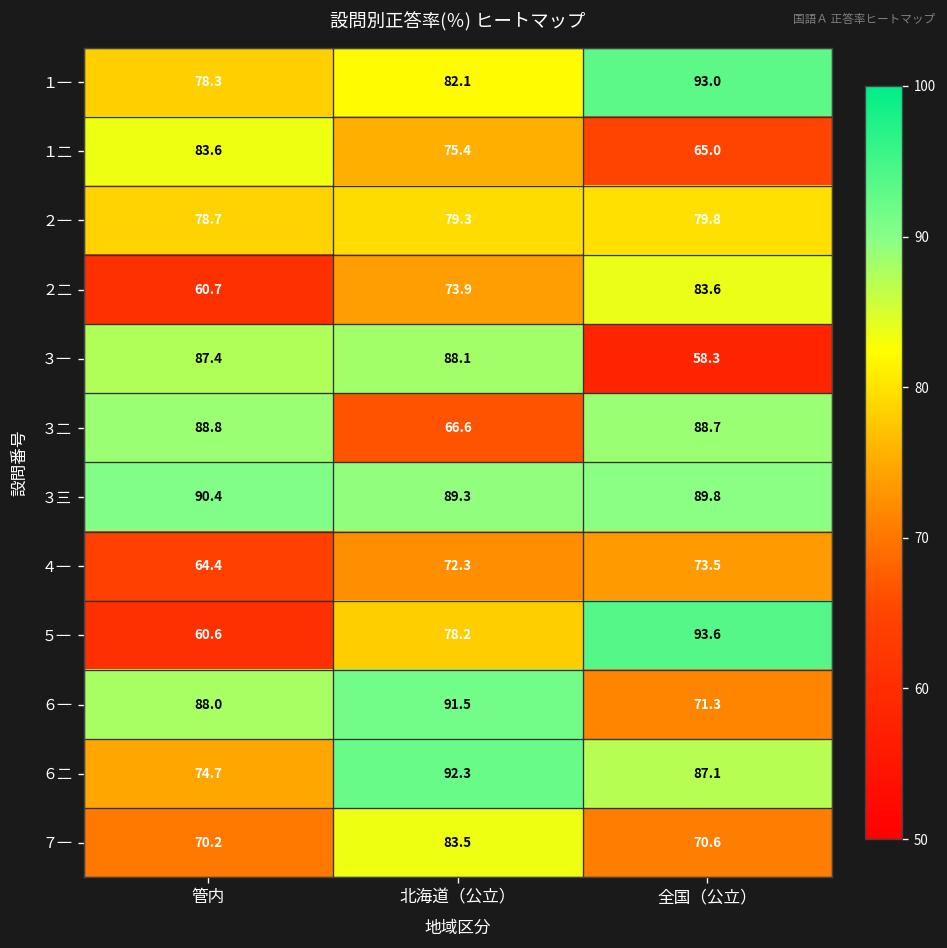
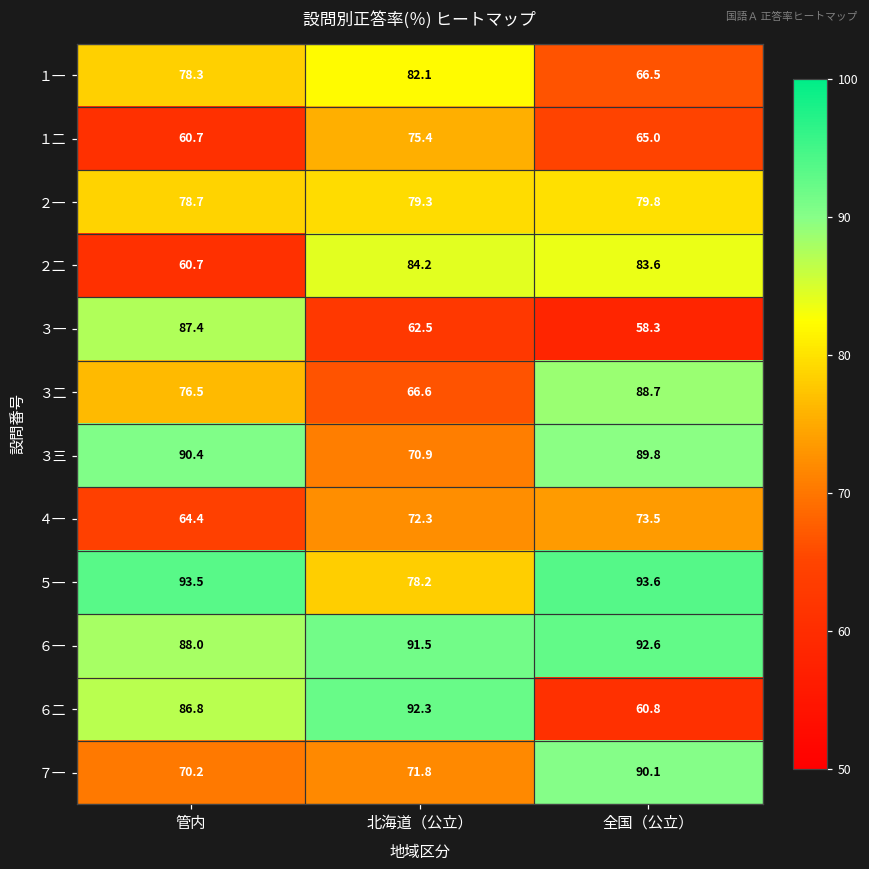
１一, 全国（公立）: 93.0 -> 66.5
１二, 管内: 83.6 -> 60.7
２二, 北海道（公立）: 73.9 -> 84.2
３一, 北海道（公立）: 88.1 -> 62.5
３二, 管内: 88.8 -> 76.5
３三, 北海道（公立）: 89.3 -> 70.9
５一, 管内: 60.6 -> 93.5
６一, 全国（公立）: 71.3 -> 92.6
６二, 管内: 74.7 -> 86.8
６二, 全国（公立）: 87.1 -> 60.8
７一, 北海道（公立）: 83.5 -> 71.8
７一, 全国（公立）: 70.6 -> 90.1
